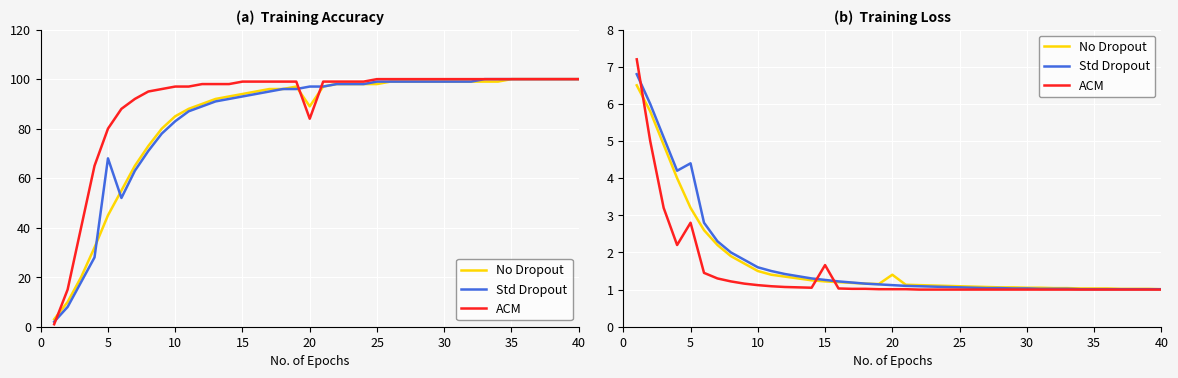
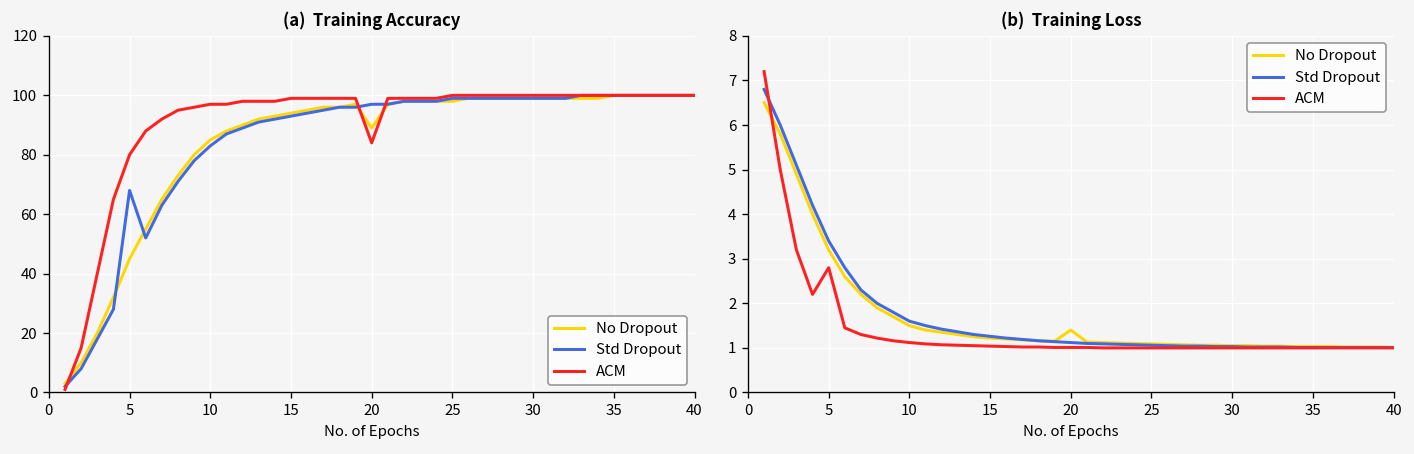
(b) Training Loss, Std Dropout, 5: 4.4 -> 3.4
(b) Training Loss, ACM, 15: 1.7 -> 1.0
